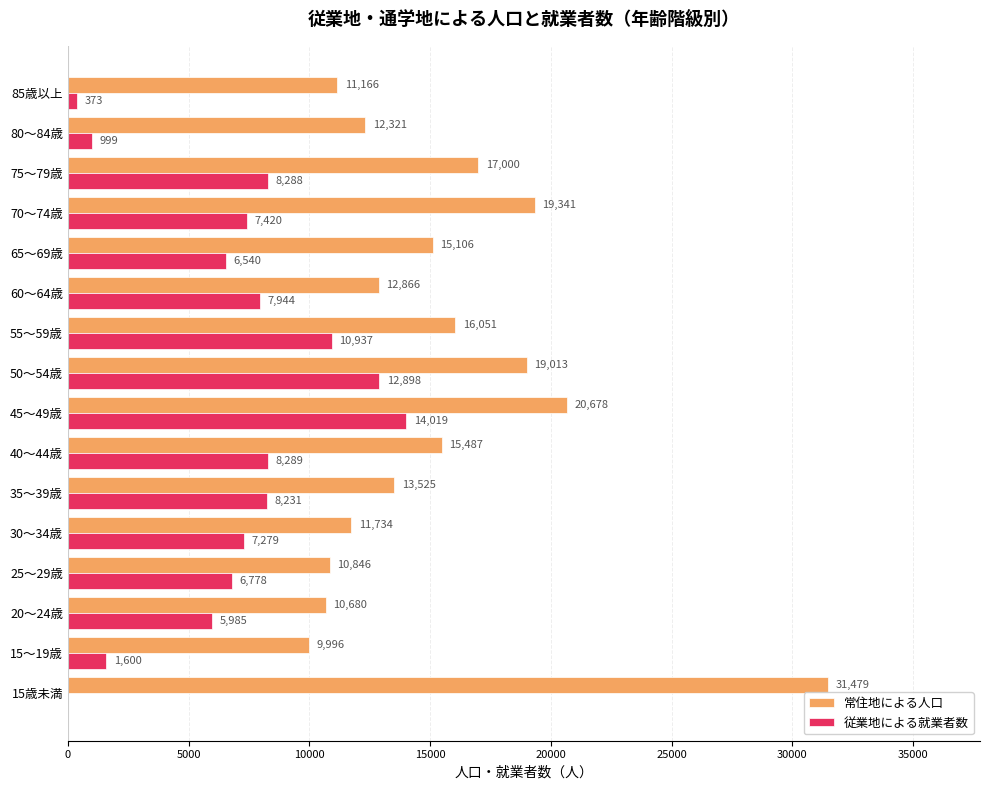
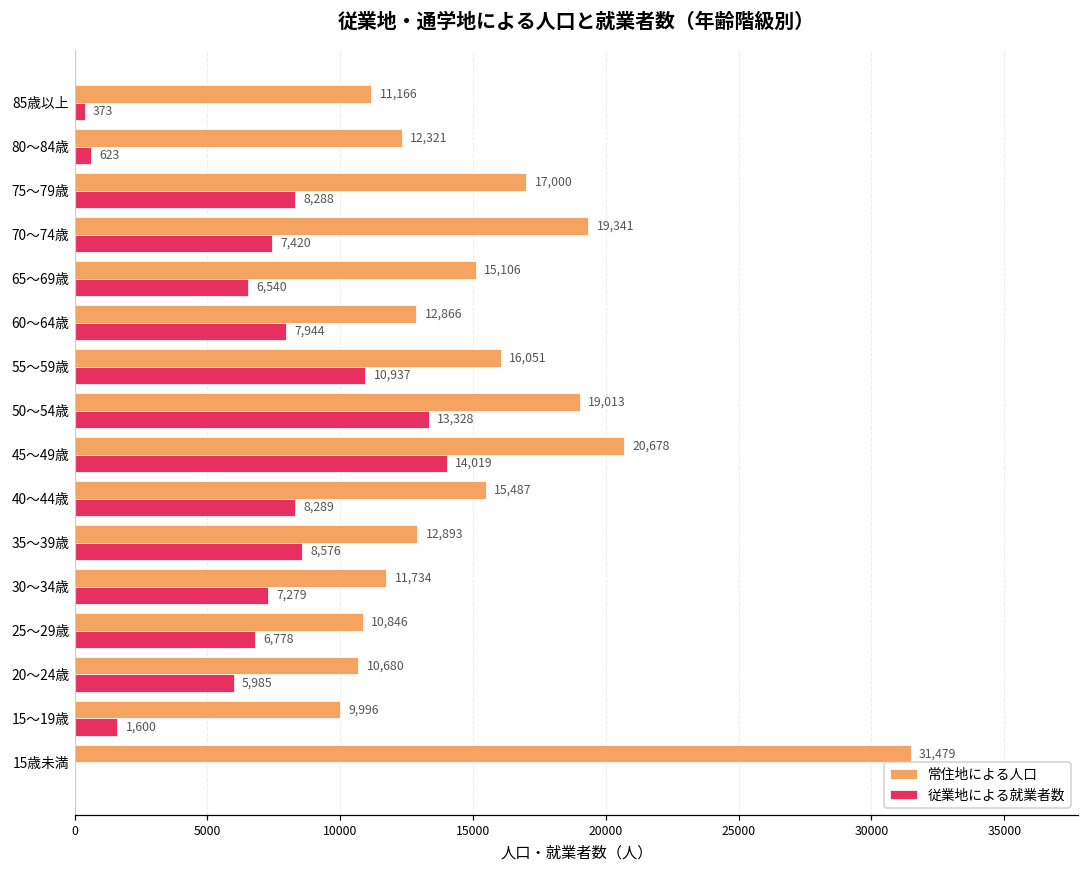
従業地による就業者数, 80～84歳: 999 -> 623
従業地による就業者数, 50～54歳: 12,898 -> 13,328
常住地による人口, 35～39歳: 13,525 -> 12,893
従業地による就業者数, 35～39歳: 8,231 -> 8,576
